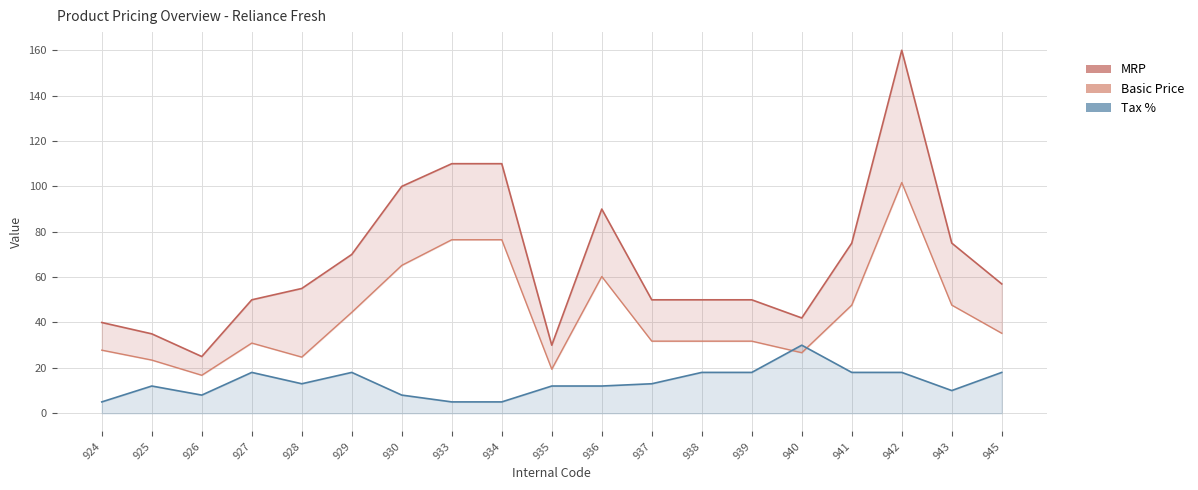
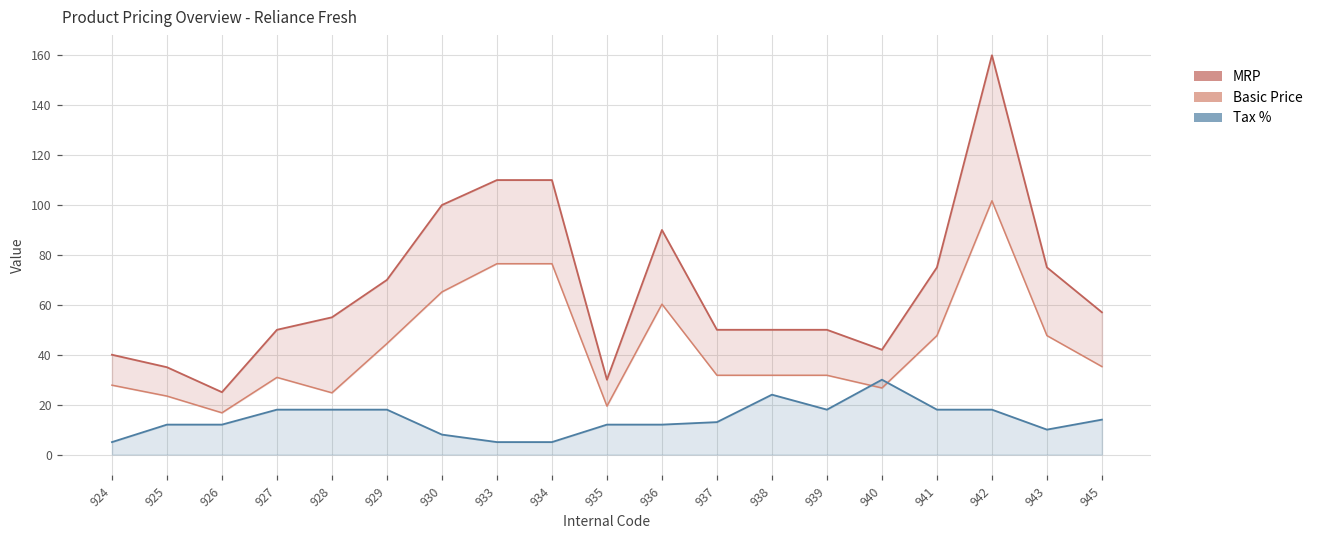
Tax %, 926: 8 -> 12
Tax %, 928: 13 -> 18
Tax %, 938: 18 -> 24
Tax %, 945: 18 -> 14
